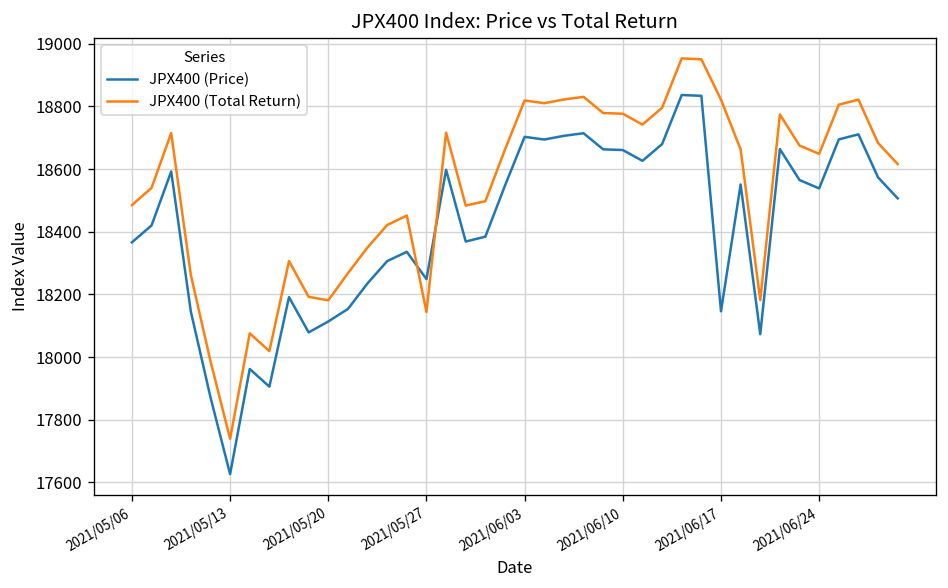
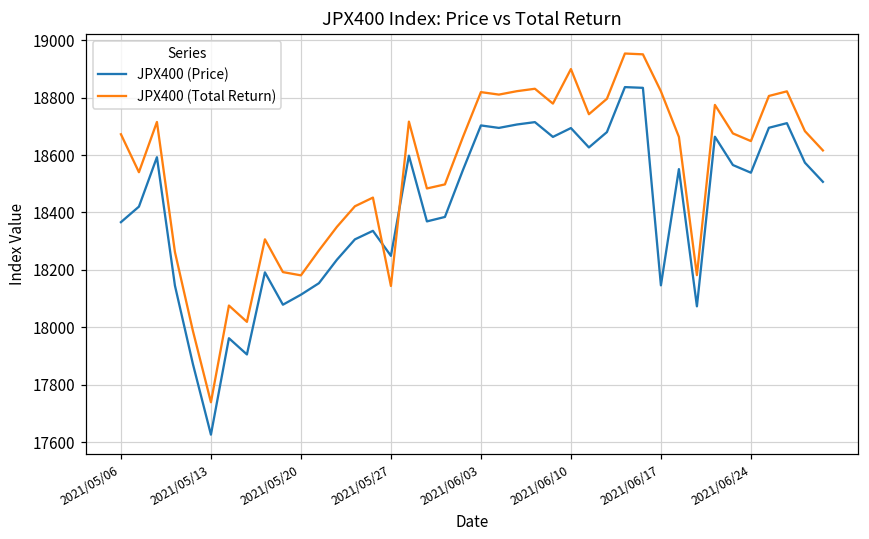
JPX400 (Total Return), 2021/05/06: 18490 -> 18670
JPX400 (Price), 2021/06/10: 18660 -> 18690
JPX400 (Total Return), 2021/06/10: 18780 -> 18900
